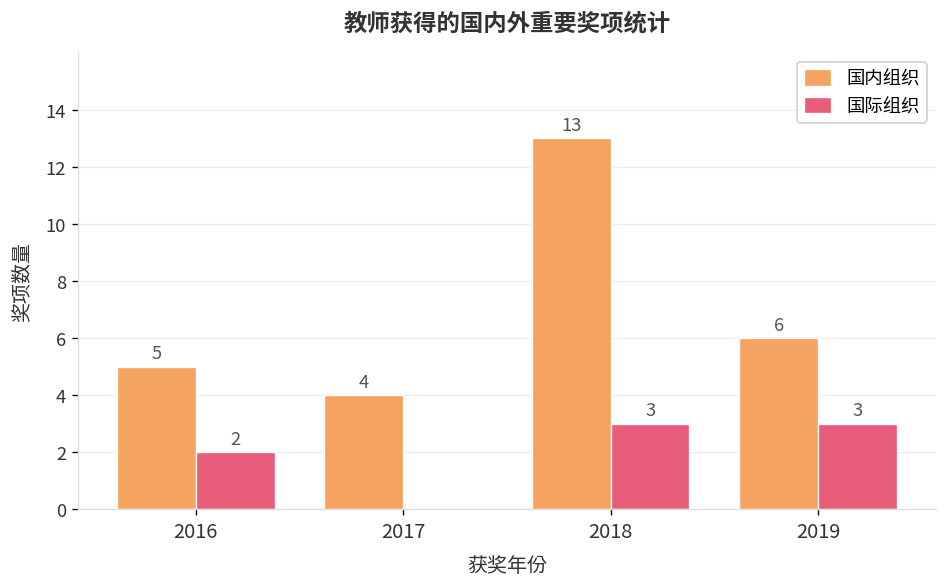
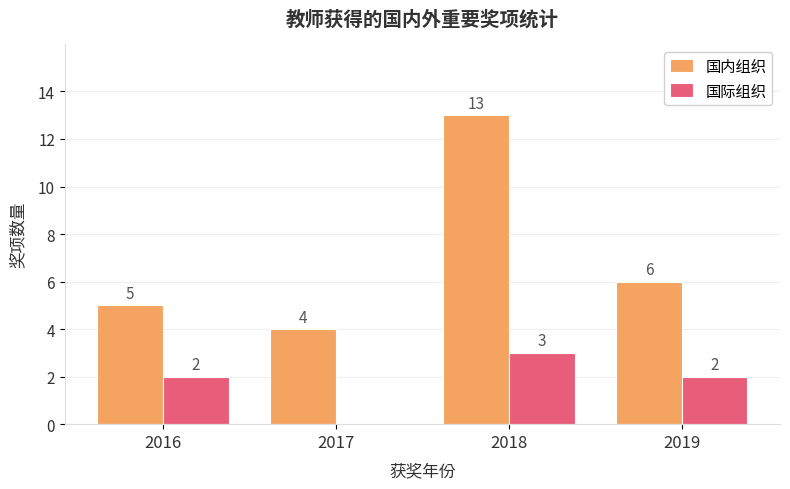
国际组织, 2019: 3 -> 2
